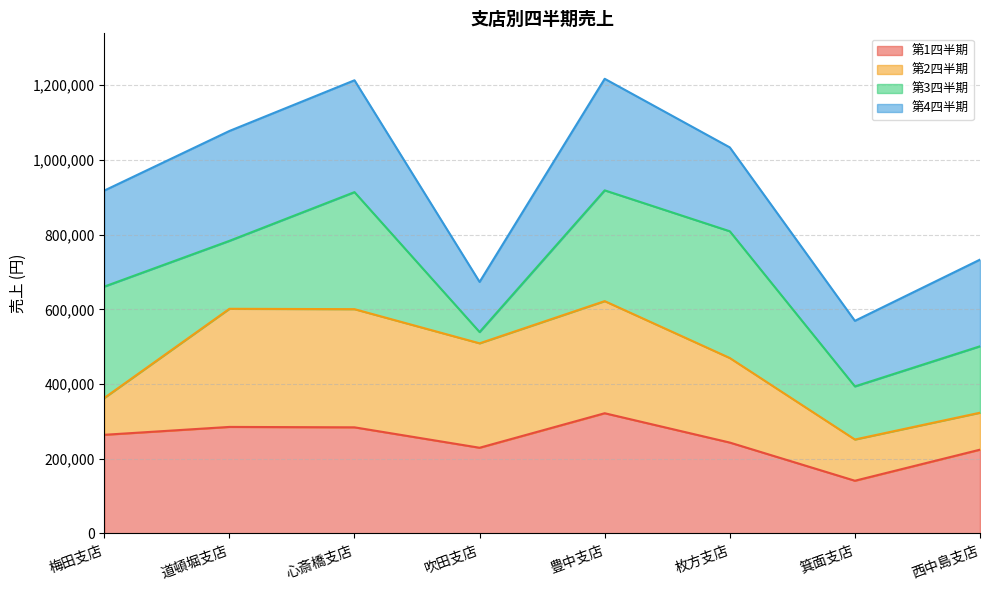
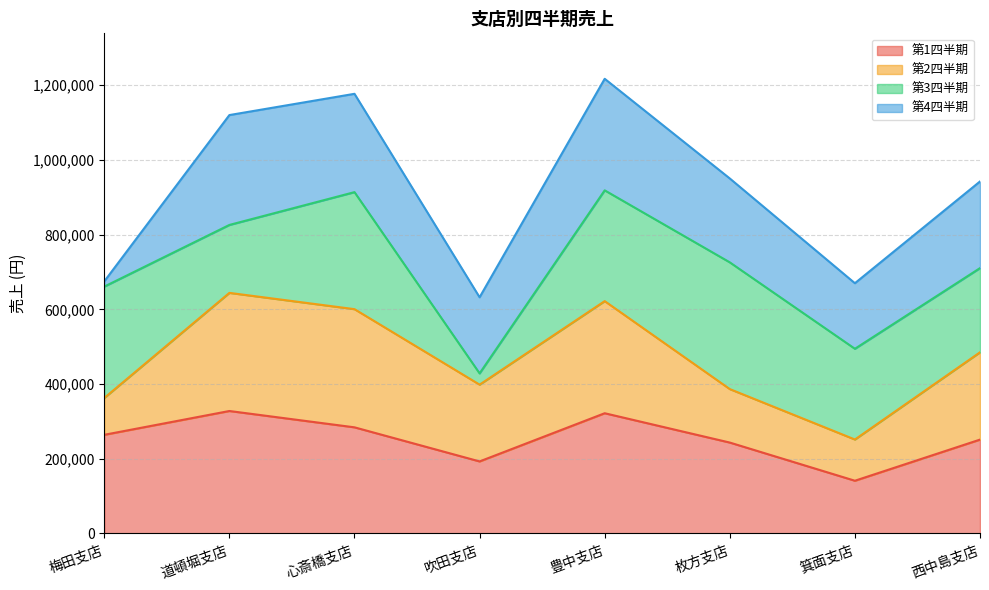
第4四半期, 梅田支店: 260,000 -> 10,000
第1四半期, 道頓堀支店: 290,000 -> 330,000
第4四半期, 心斎橋支店: 300,000 -> 260,000
第1四半期, 吹田支店: 230,000 -> 190,000
第2四半期, 吹田支店: 280,000 -> 210,000
第4四半期, 吹田支店: 130,000 -> 200,000
第2四半期, 枚方支店: 230,000 -> 140,000
第3四半期, 箕面支店: 140,000 -> 240,000
第1四半期, 西中島支店: 220,000 -> 250,000
第2四半期, 西中島支店: 100,000 -> 230,000
第3四半期, 西中島支店: 180,000 -> 230,000
